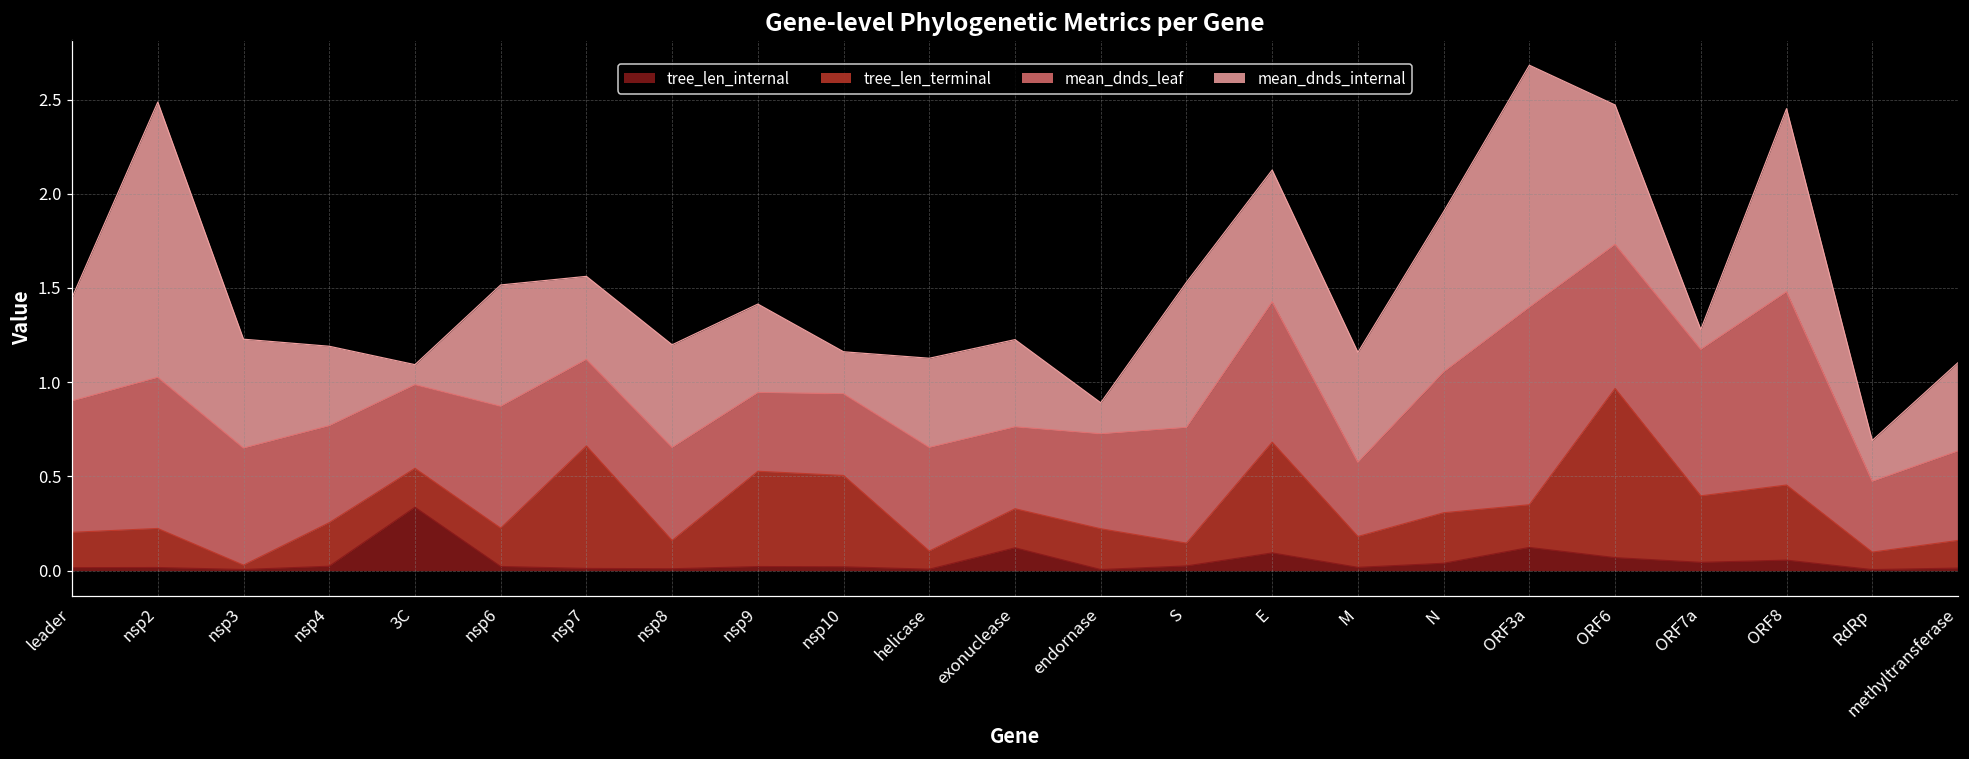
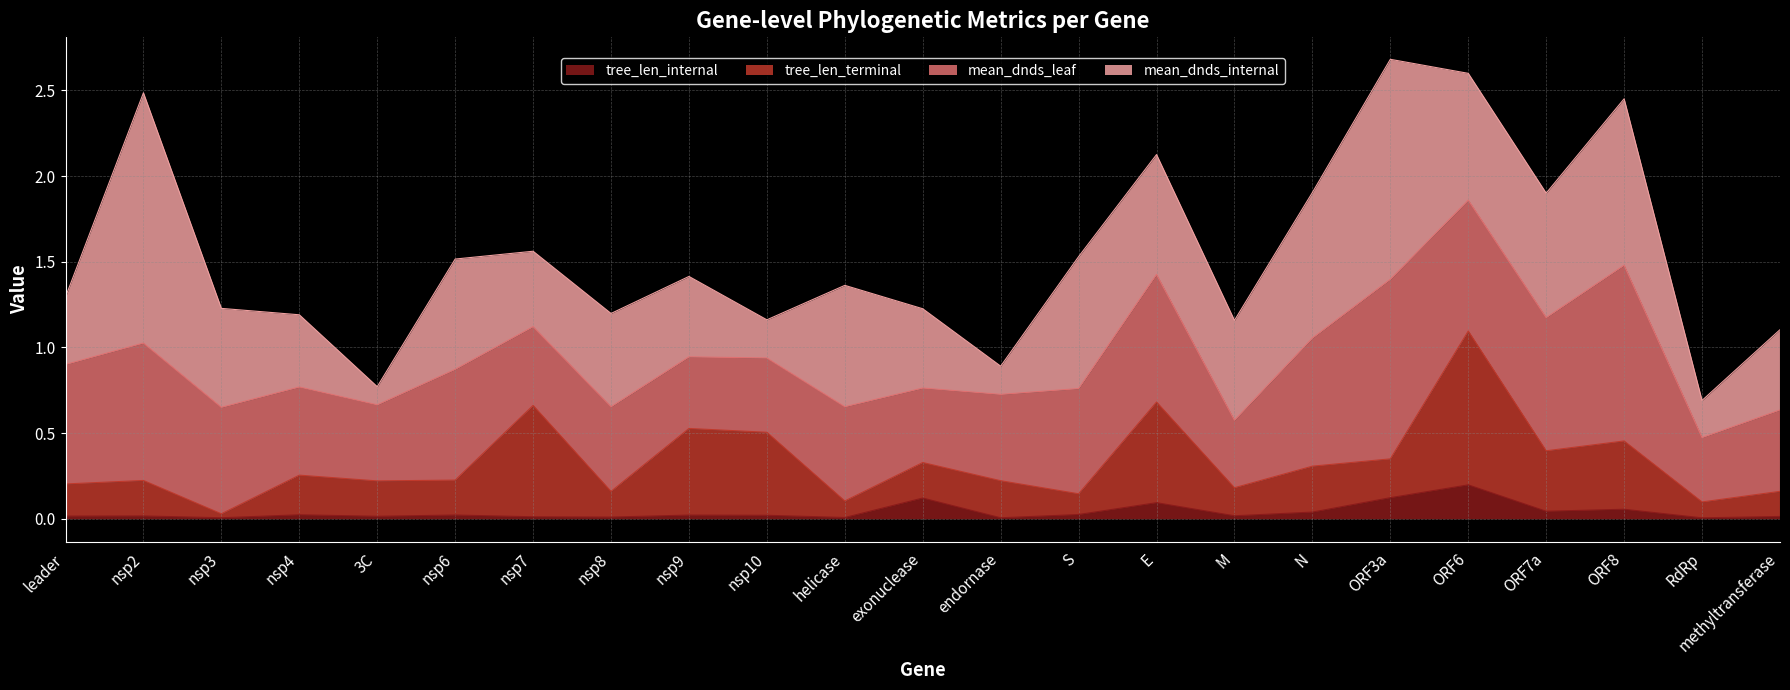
mean_dnds_internal, leader: 0.55 -> 0.39
tree_len_internal, 3C: 0.34 -> 0.01
mean_dnds_internal, helicase: 0.47 -> 0.71
tree_len_internal, ORF6: 0.07 -> 0.20
mean_dnds_internal, ORF7a: 0.11 -> 0.73
